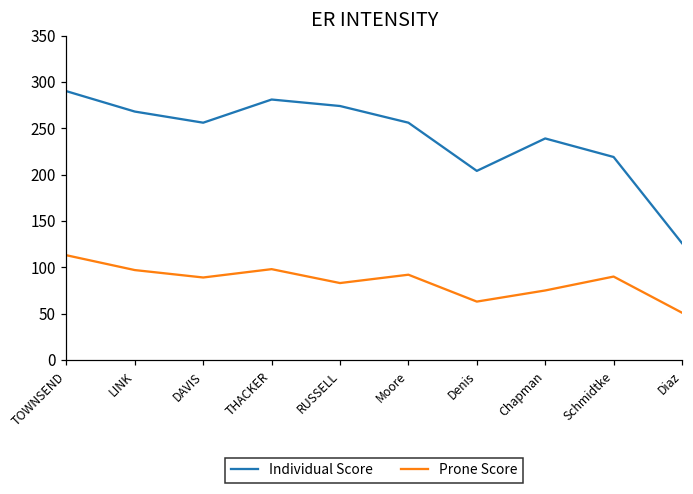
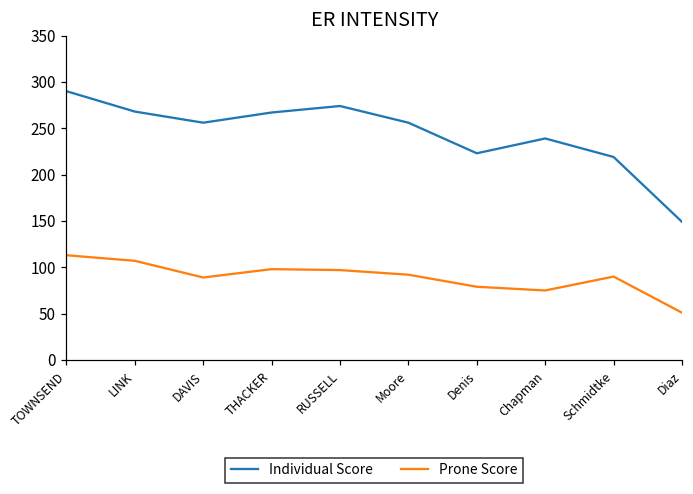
Prone Score, LINK: 100 -> 110
Individual Score, THACKER: 280 -> 270
Prone Score, RUSSELL: 80 -> 100
Individual Score, Denis: 200 -> 220
Prone Score, Denis: 60 -> 80
Individual Score, Diaz: 130 -> 150
